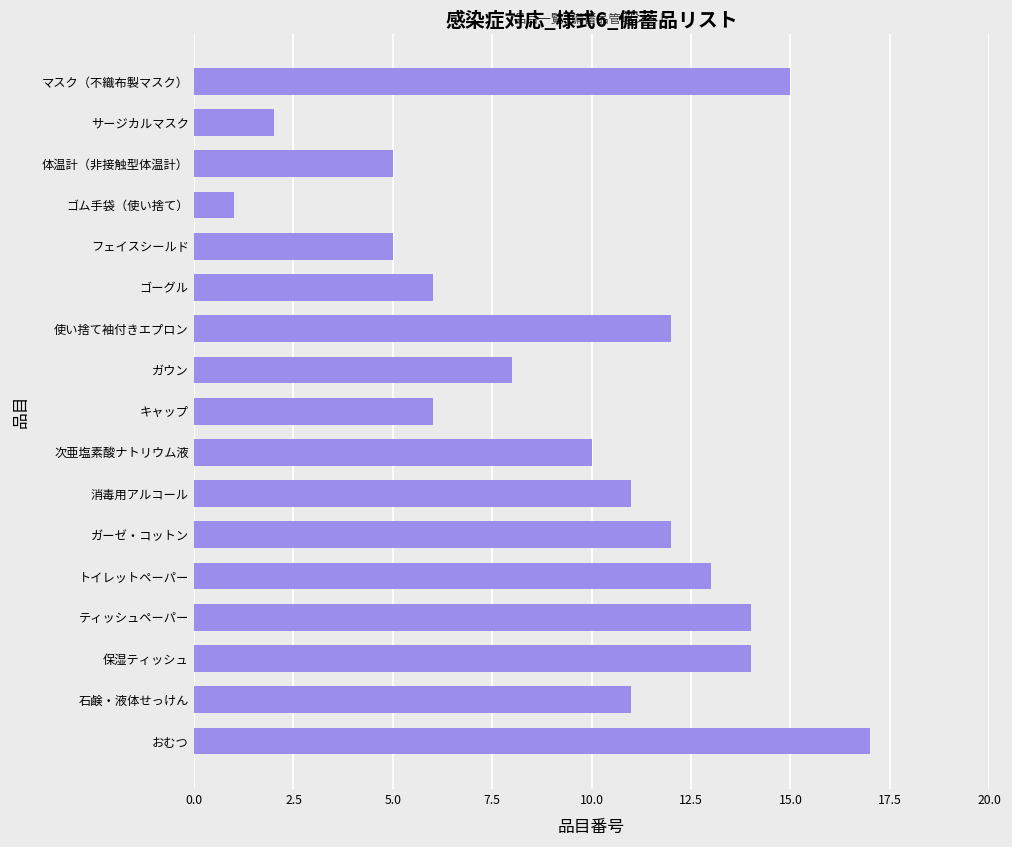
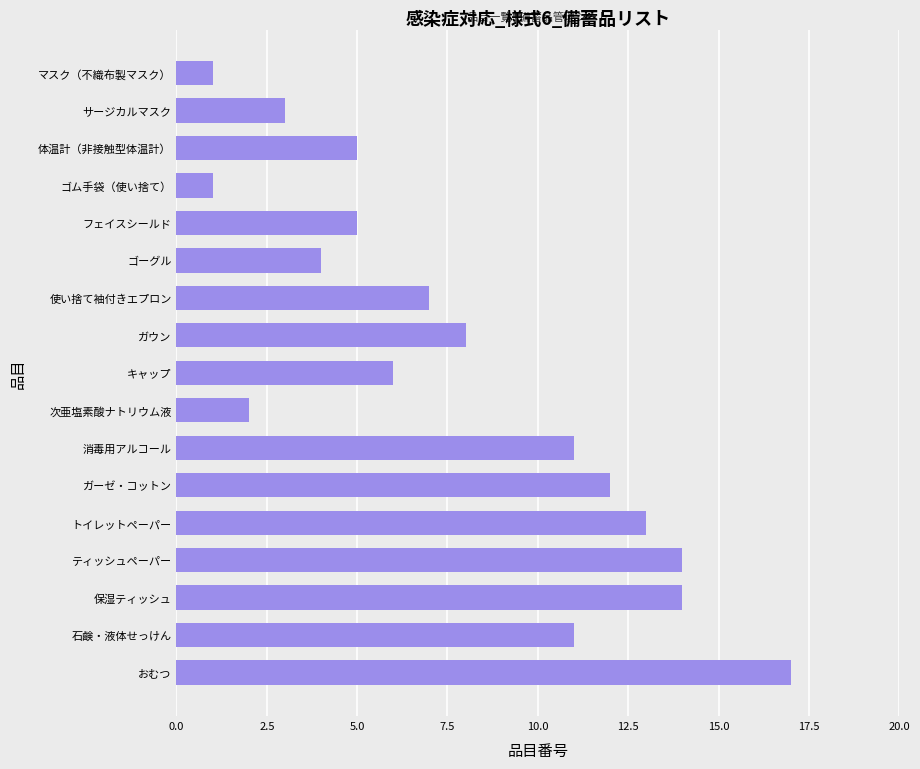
マスク（不織布製マスク）: 15 -> 1
サージカルマスク: 2 -> 3
ゴーグル: 6 -> 4
使い捨て袖付きエプロン: 12 -> 7
次亜塩素酸ナトリウム液: 10 -> 2
